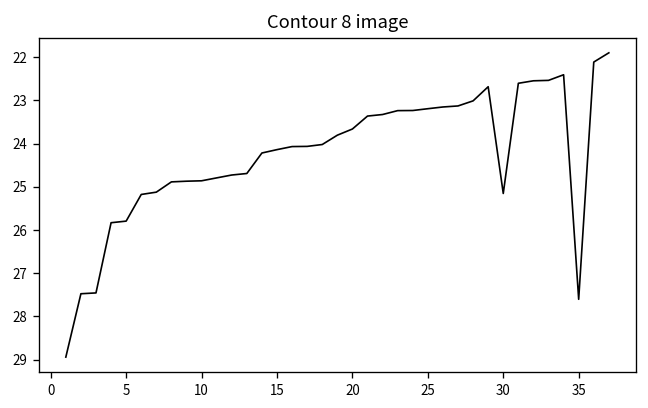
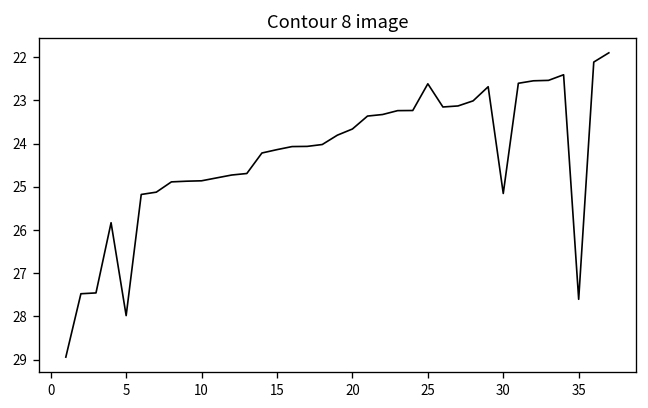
5: 25.8 -> 28.0
25: 23.2 -> 22.6
